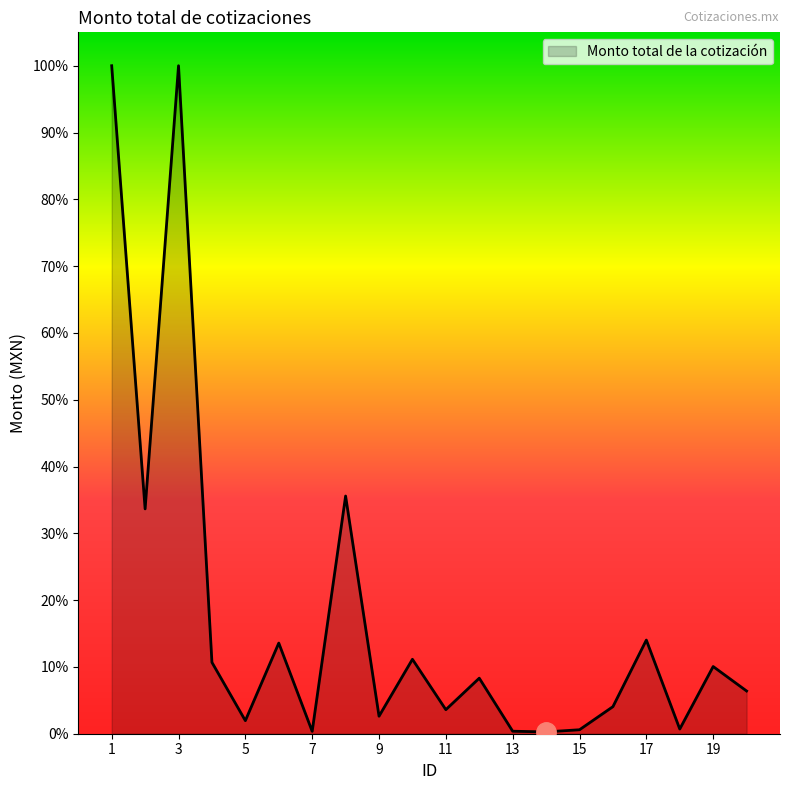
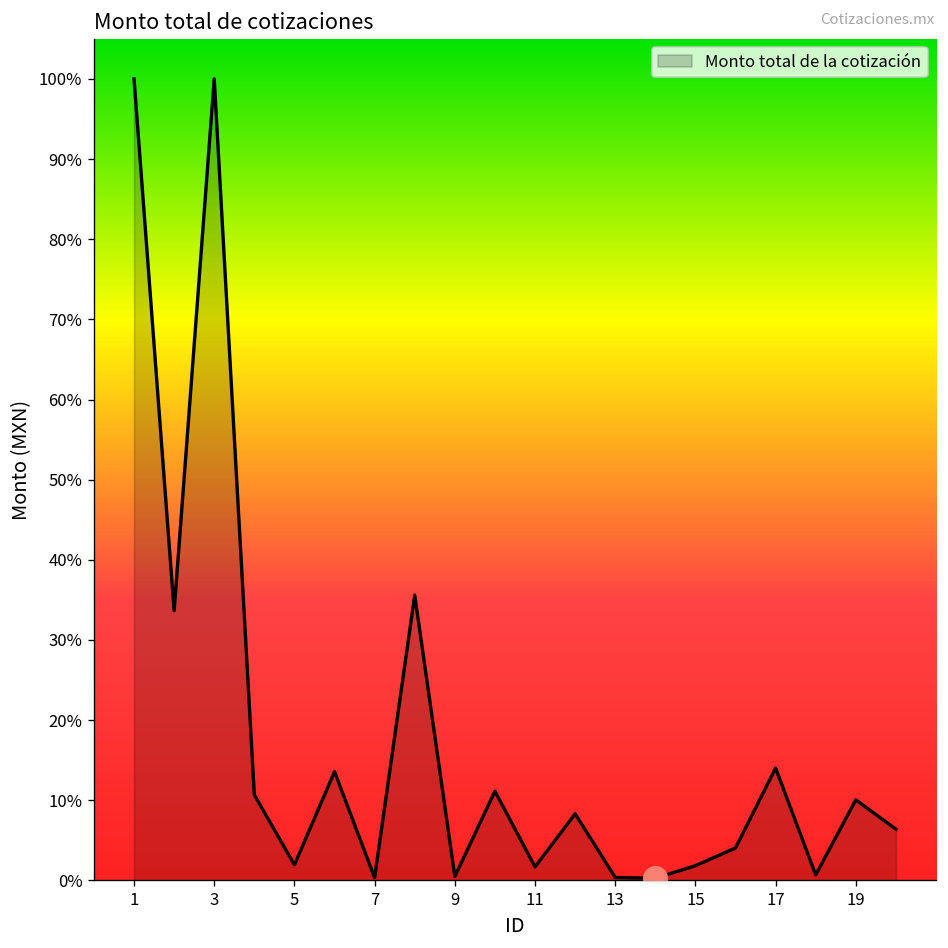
Monto total de la cotización, 9: 3% -> 0%
Monto total de la cotización, 11: 4% -> 2%
Monto total de la cotización, 15: 1% -> 2%
